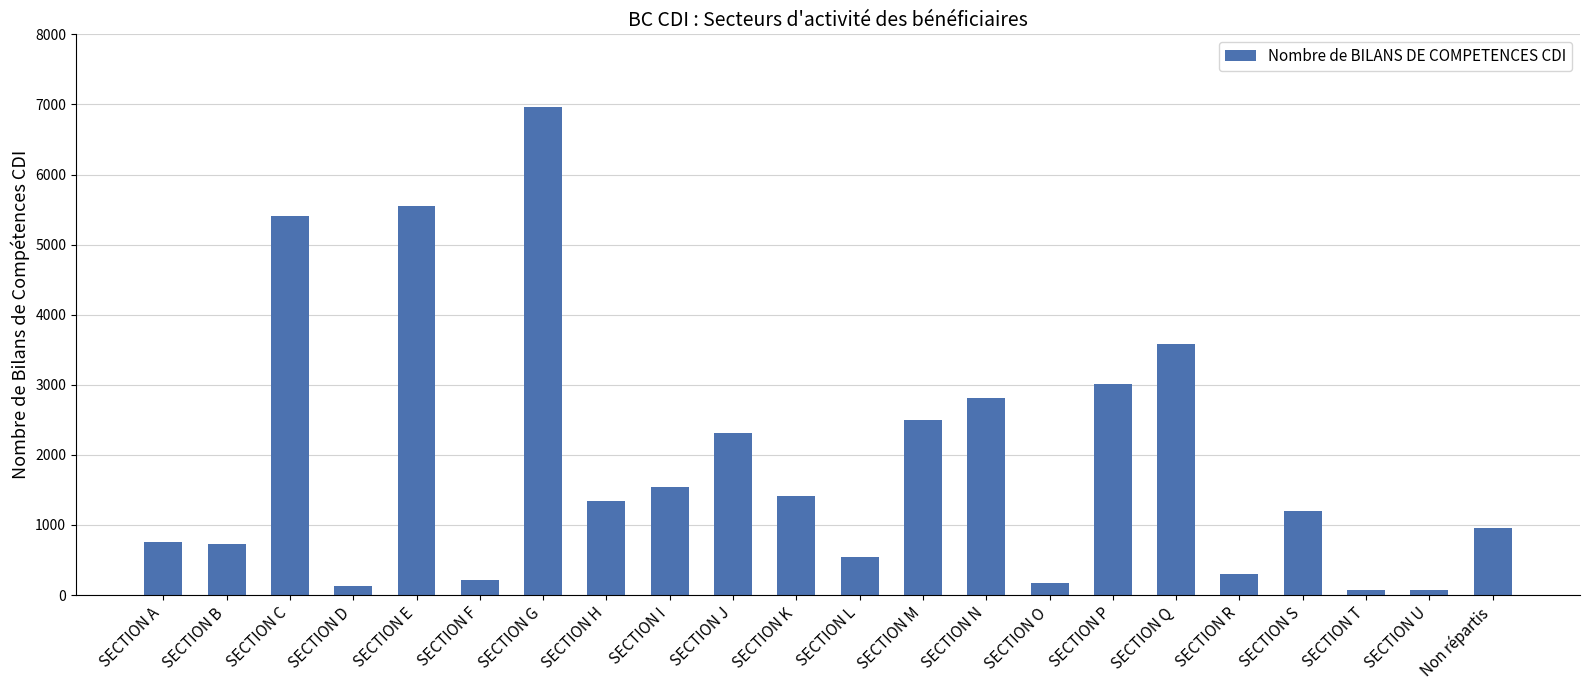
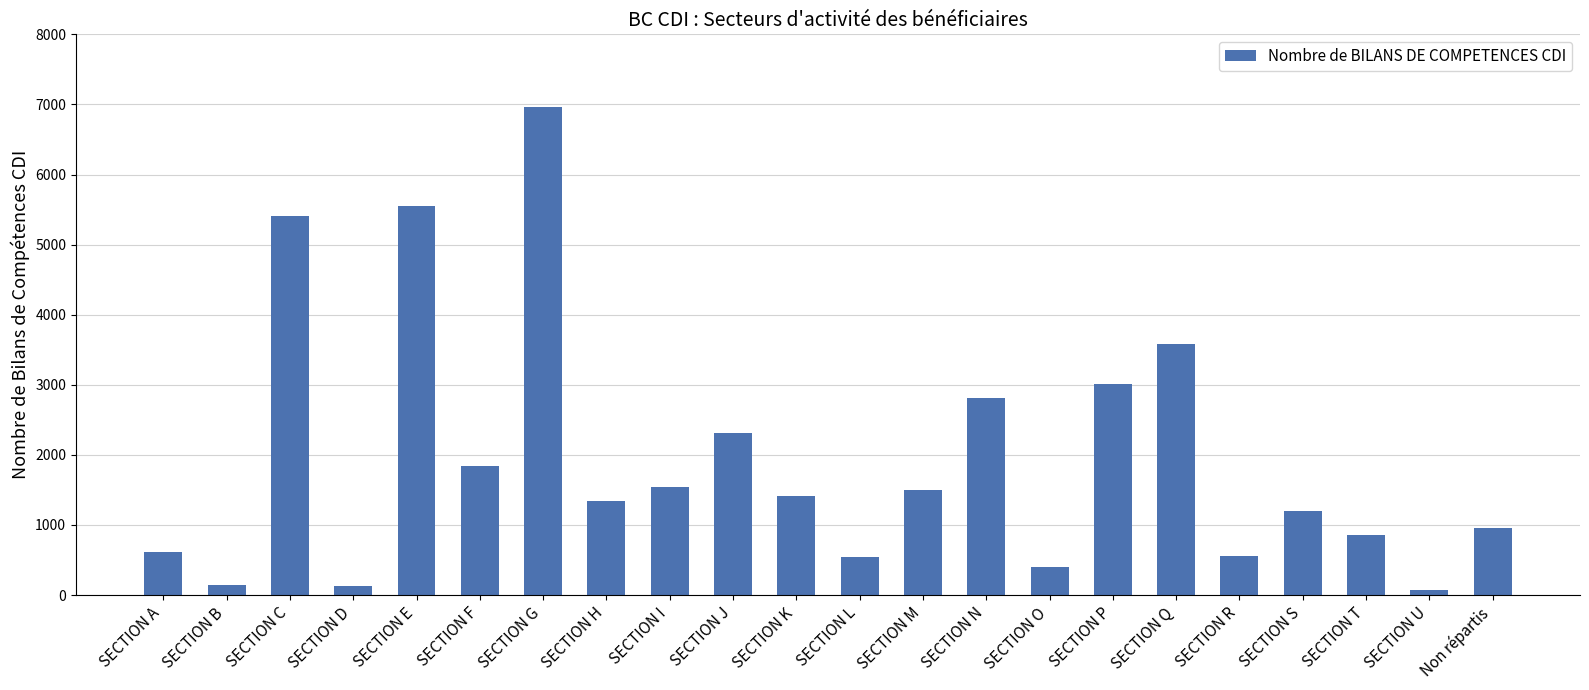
SECTION A: 800 -> 600
SECTION B: 700 -> 100
SECTION F: 200 -> 1800
SECTION M: 2500 -> 1500
SECTION O: 200 -> 400
SECTION R: 300 -> 600
SECTION T: 100 -> 900
